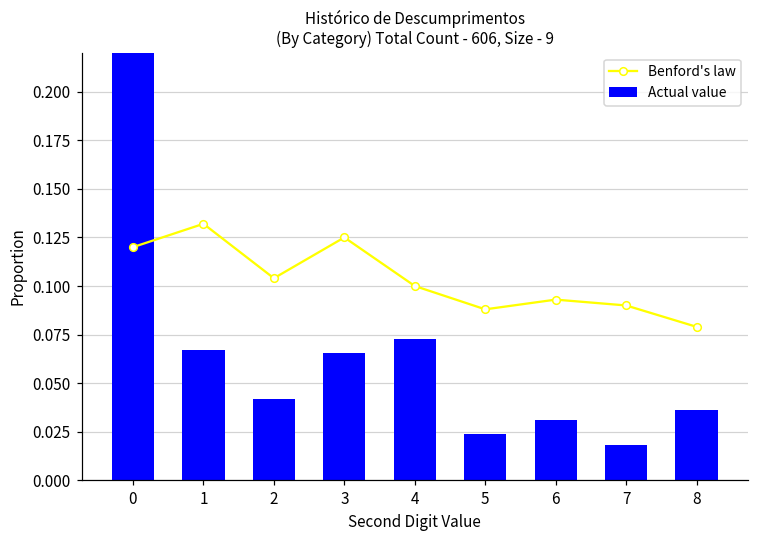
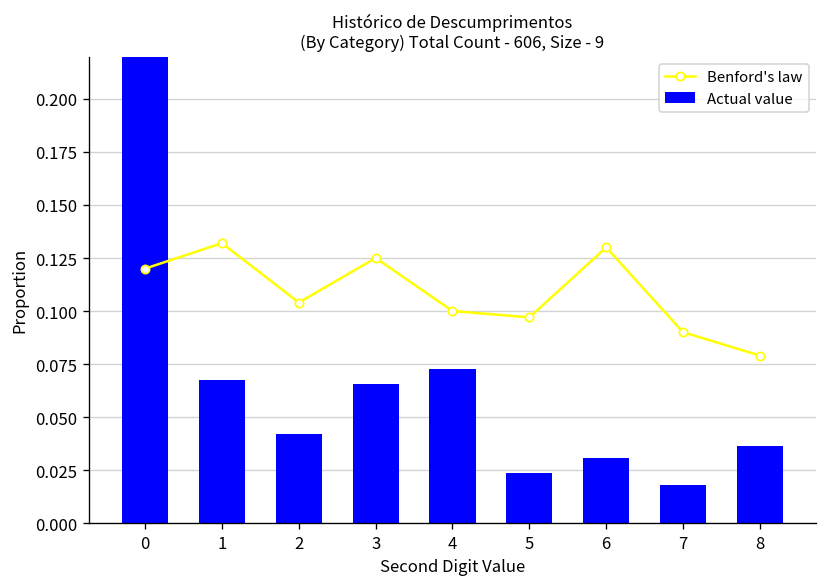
Benford's law, 5: 0.088 -> 0.097
Benford's law, 6: 0.093 -> 0.130
